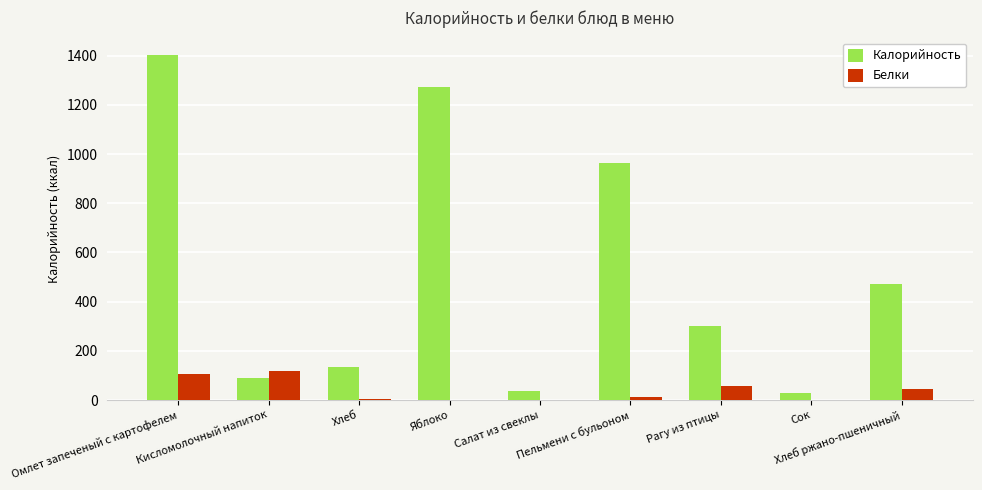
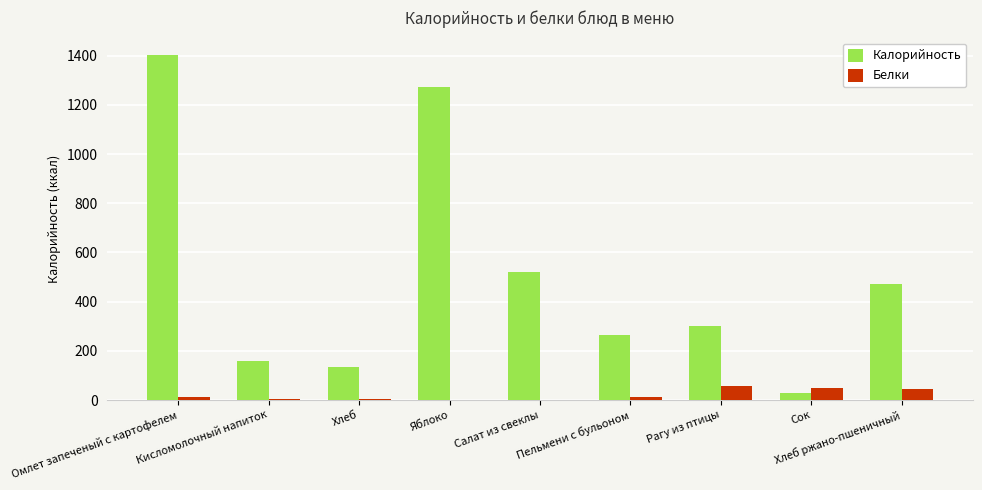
Белки, Омлет запеченый с картофелем: 110 -> 10
Калорийность, Кисломолочный напиток: 90 -> 160
Белки, Кисломолочный напиток: 120 -> 10
Калорийность, Салат из свеклы: 40 -> 520
Калорийность, Пельмени с бульоном: 960 -> 260
Белки, Сок: 0 -> 50
